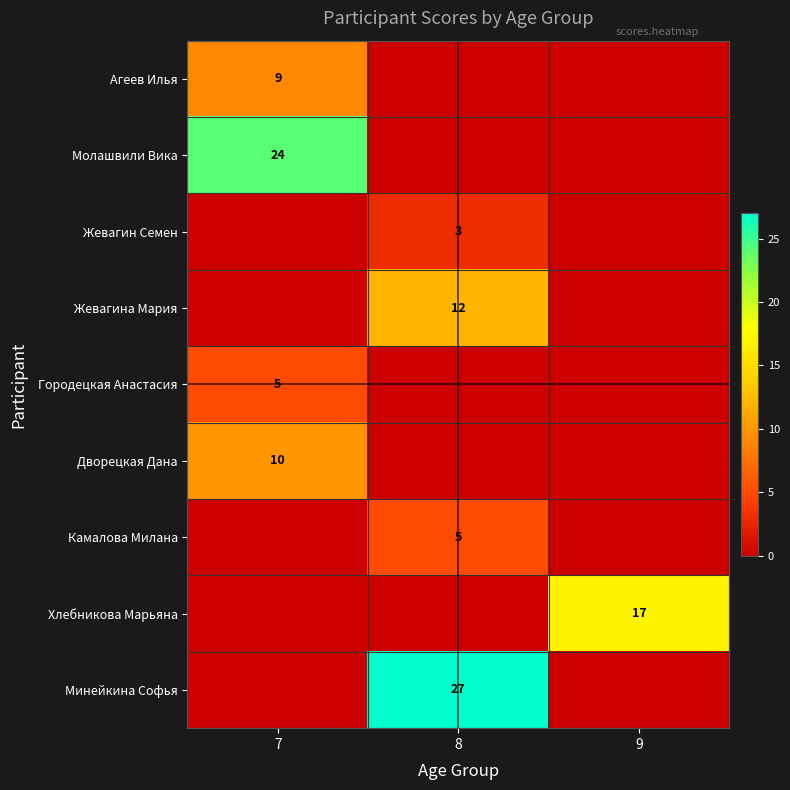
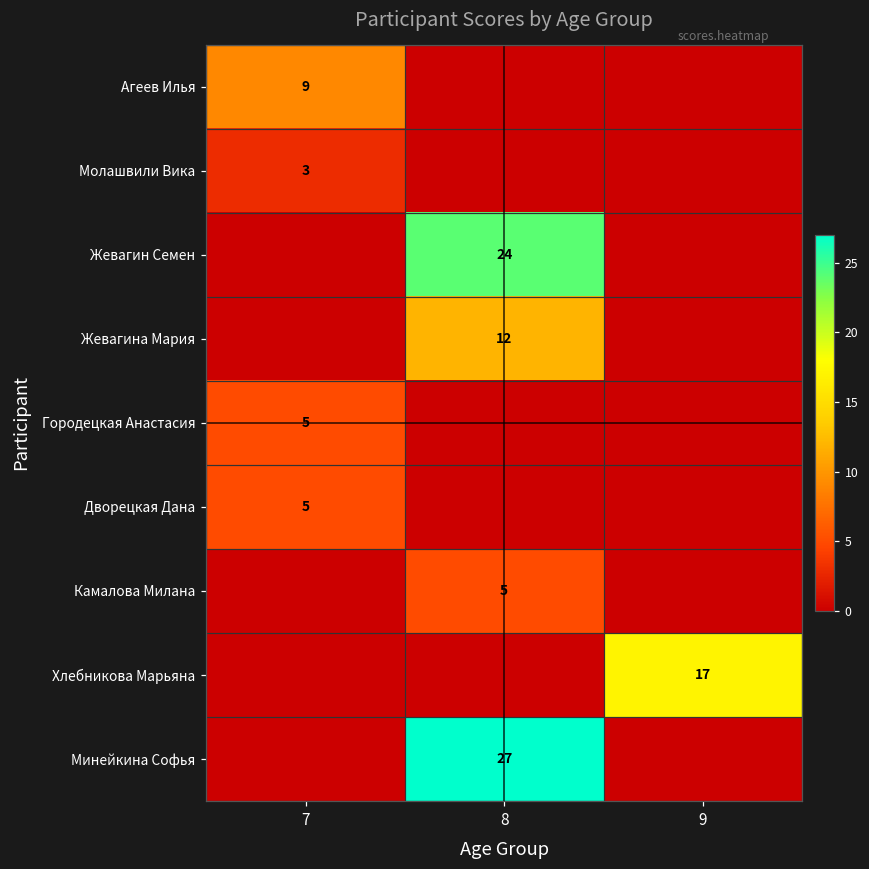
Молашвили Вика, 7: 24 -> 3
Жевагин Семен, 8: 3 -> 24
Дворецкая Дана, 7: 10 -> 5
